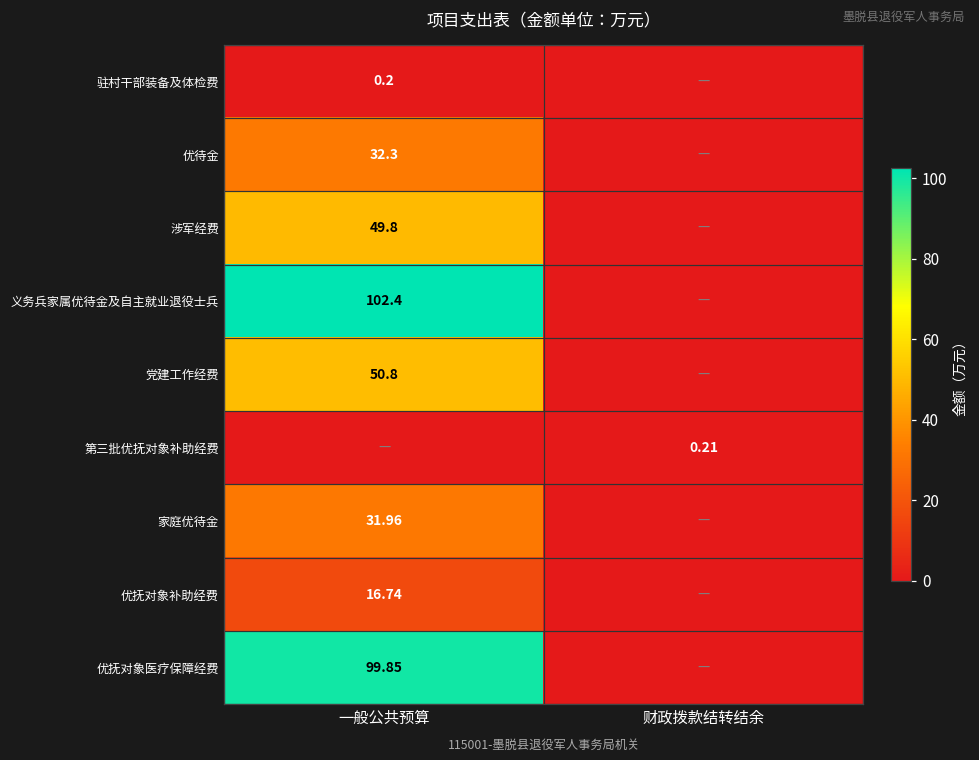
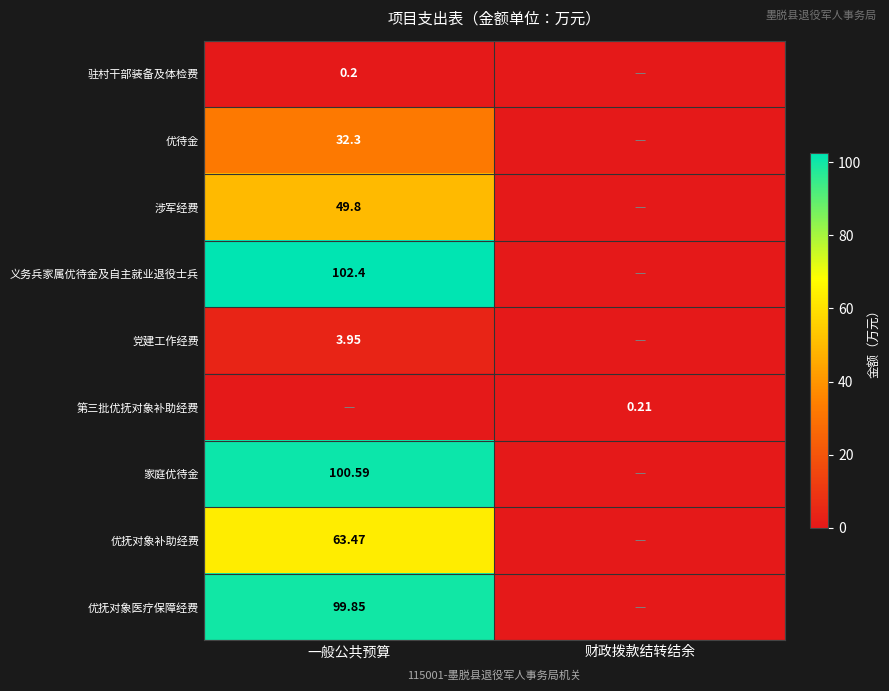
党建工作经费, 一般公共预算: 50.8 -> 3.95
家庭优待金, 一般公共预算: 31.96 -> 100.59
优抚对象补助经费, 一般公共预算: 16.74 -> 63.47
